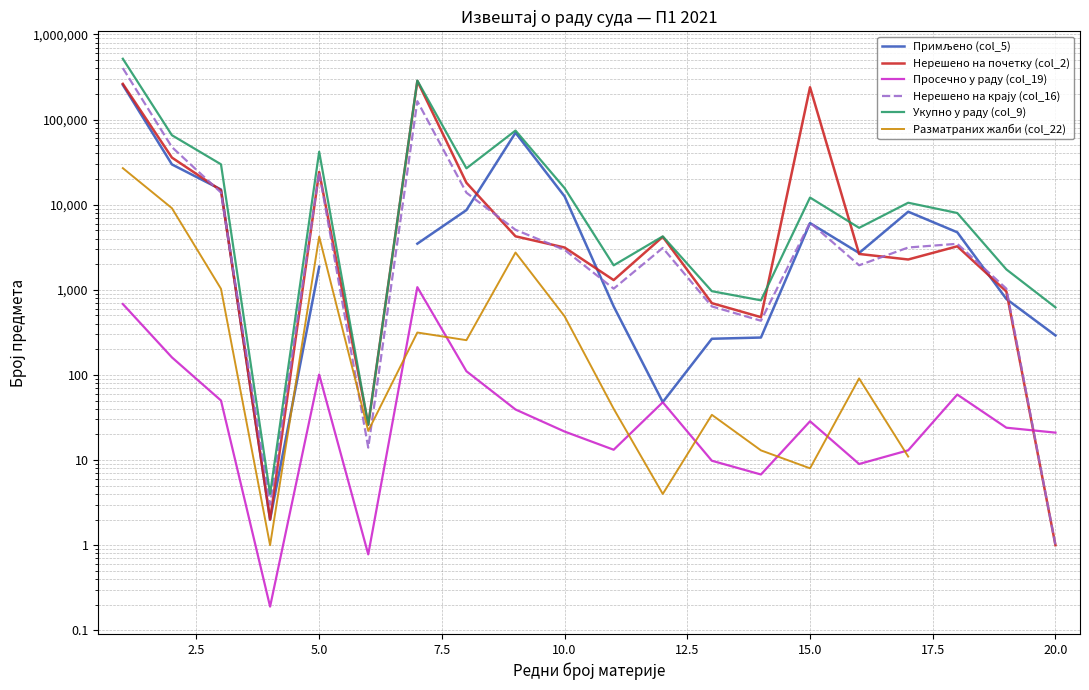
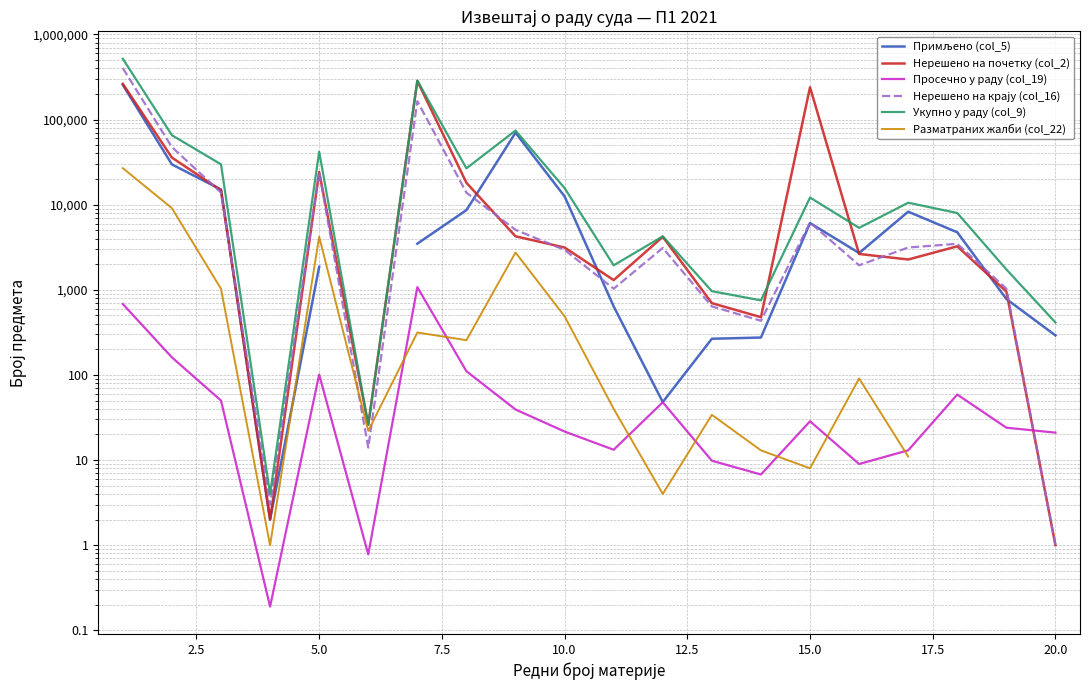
Укупно у раду (col_9), 20.0: 600 -> 400
